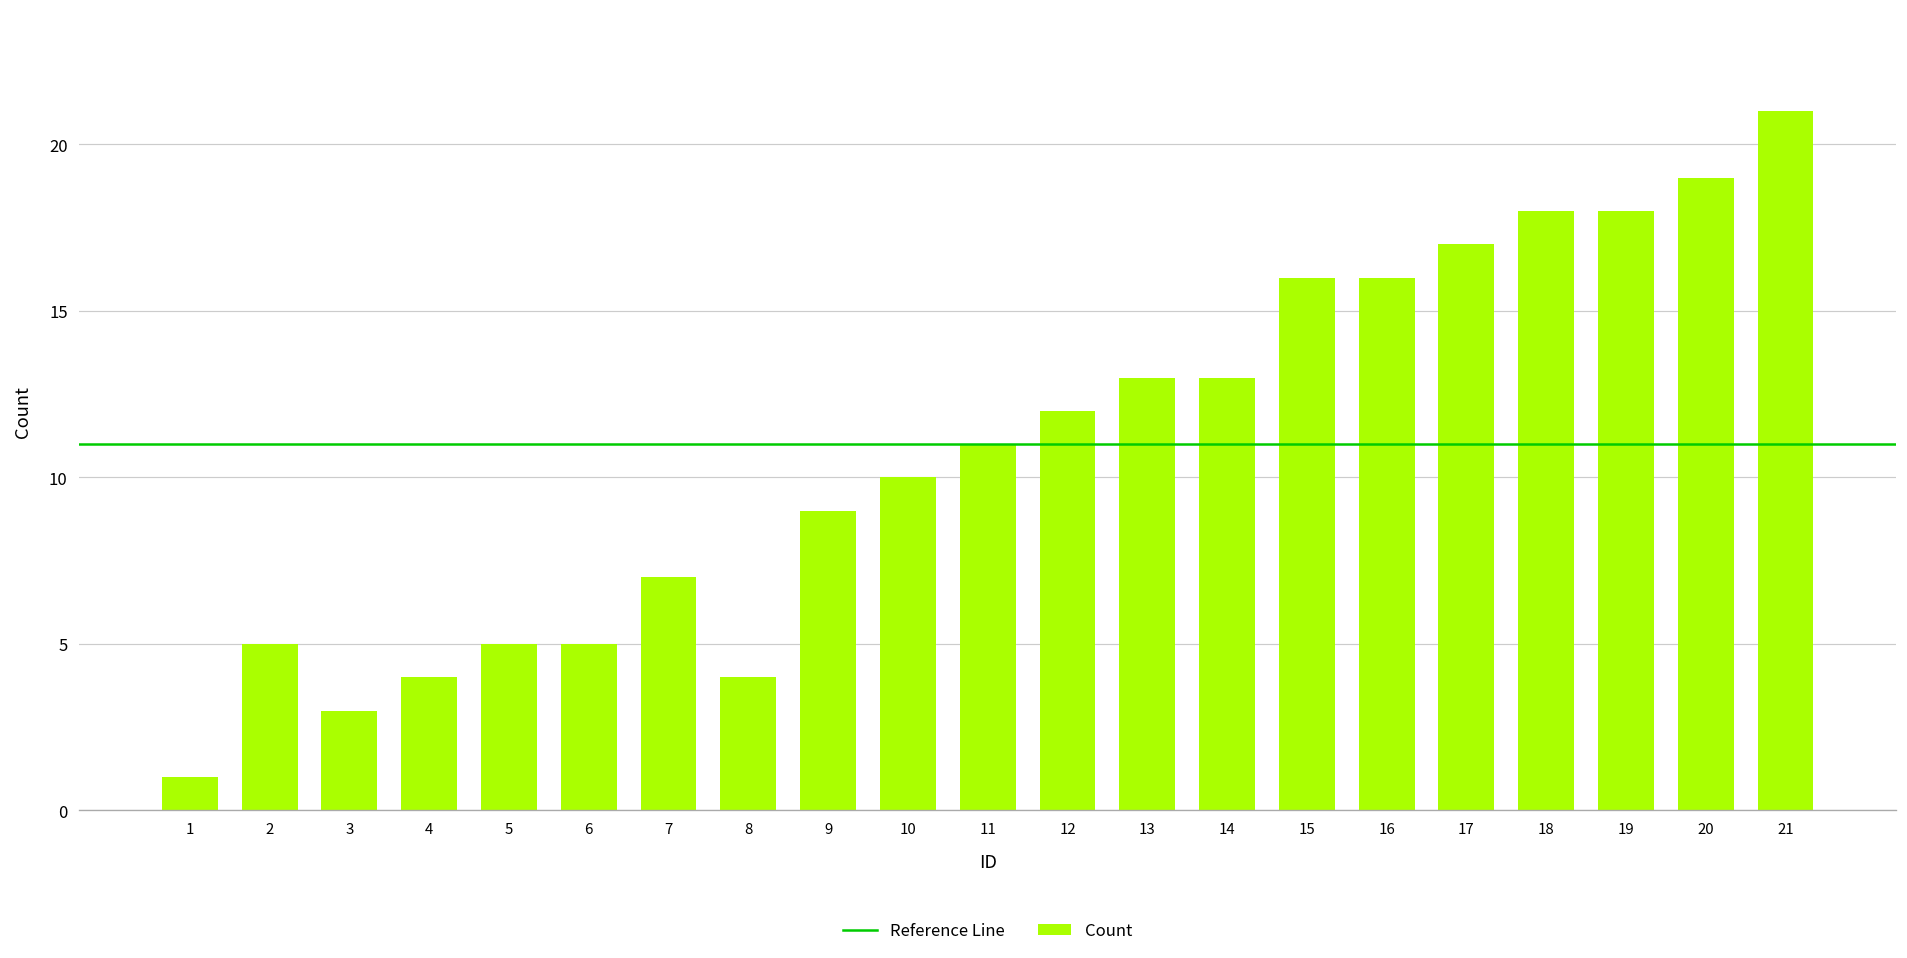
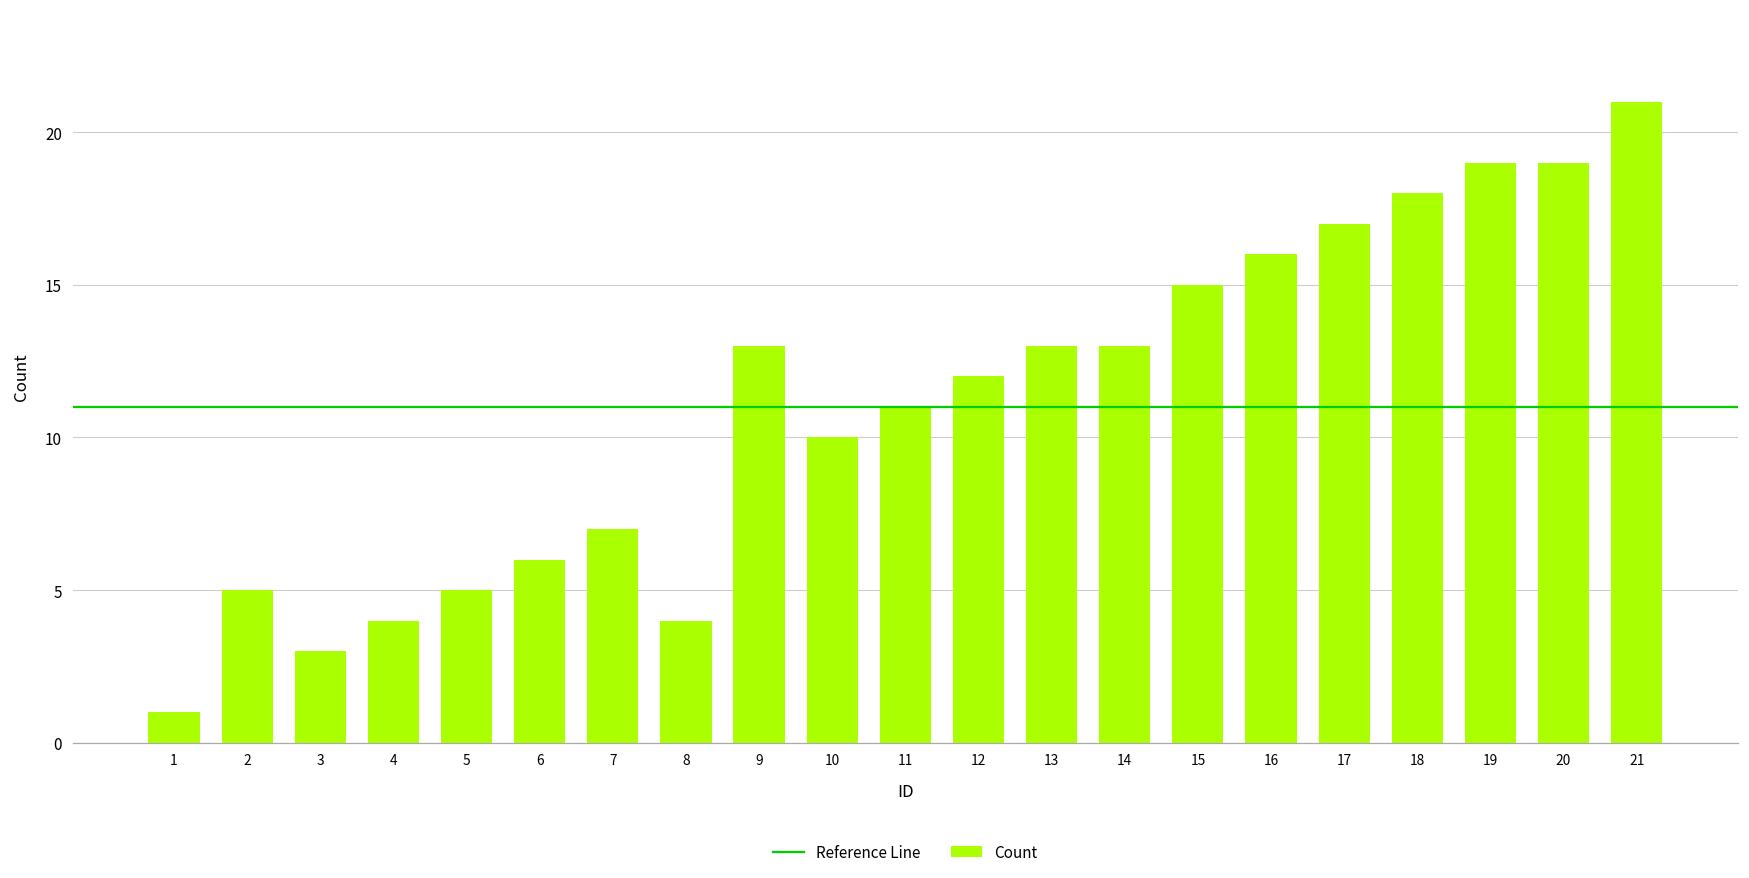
6: 5 -> 6
9: 9 -> 13
15: 16 -> 15
19: 18 -> 19
